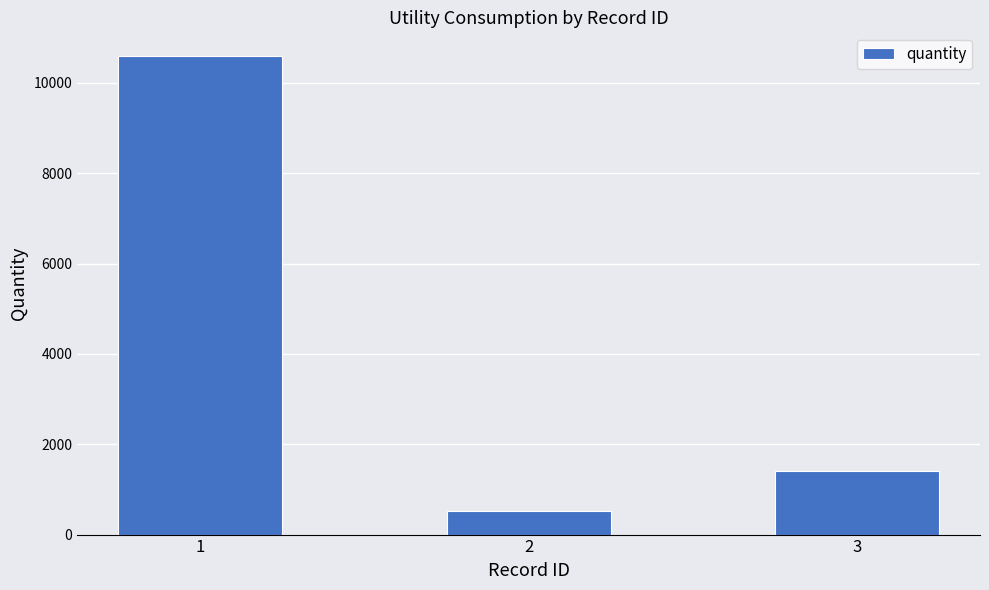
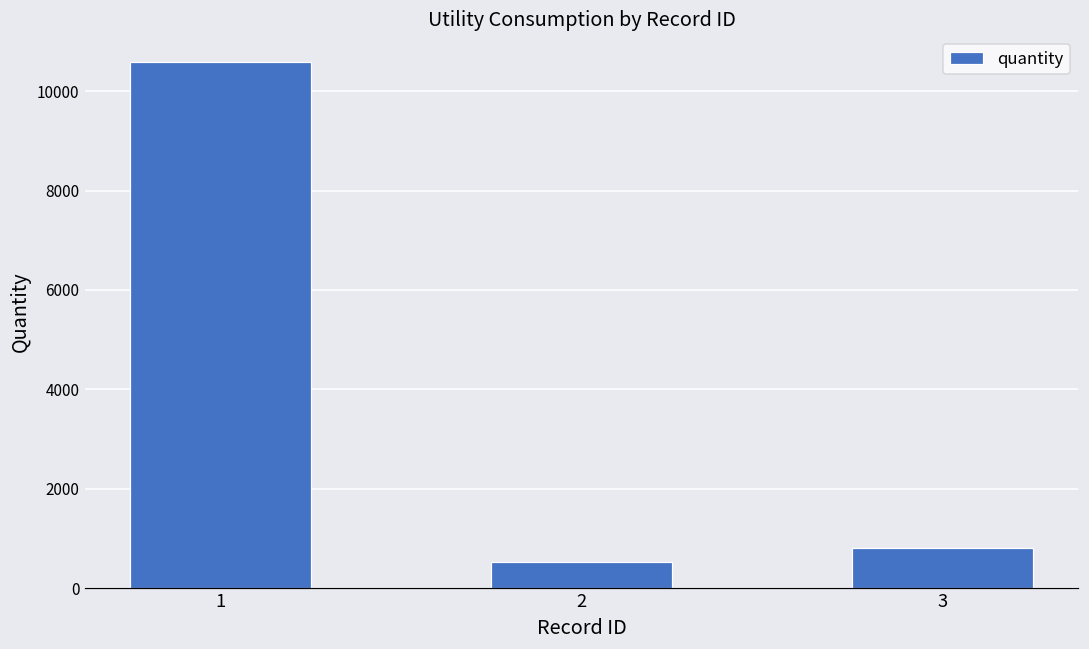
3: 1400 -> 800
